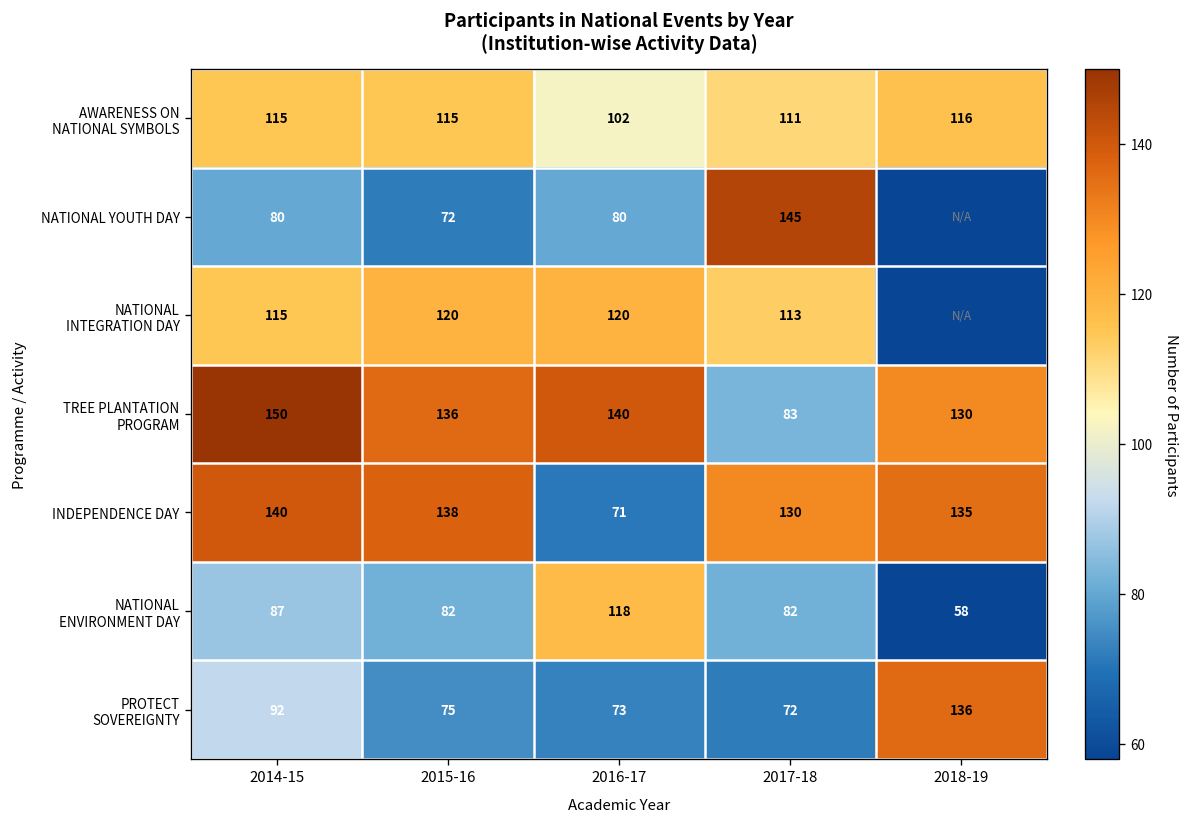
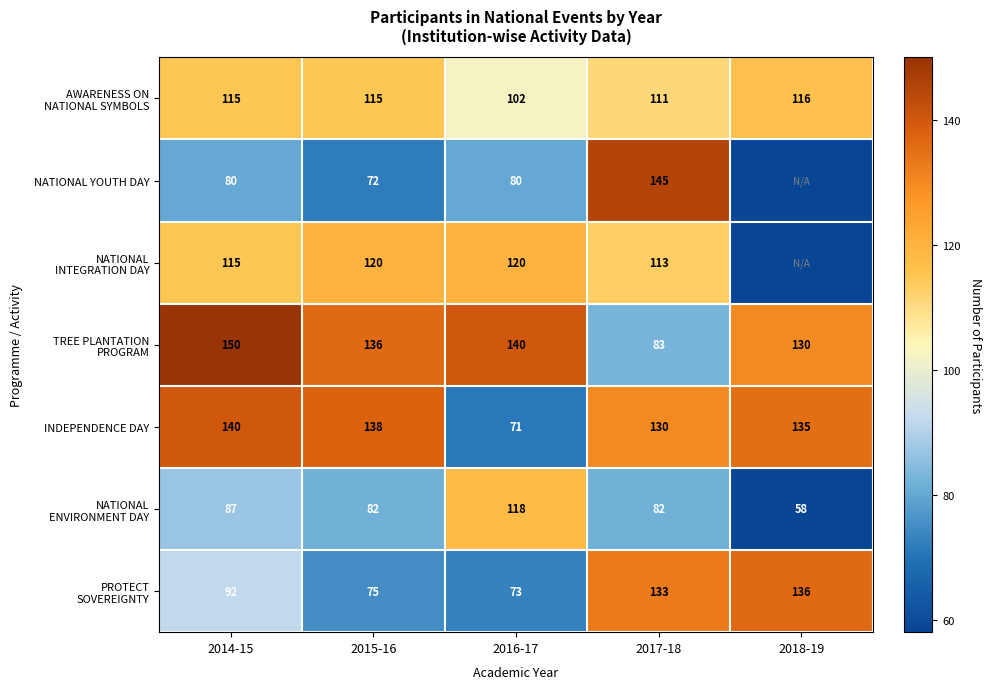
PROTECT SOVEREIGNTY, 2017-18: 72 -> 133
